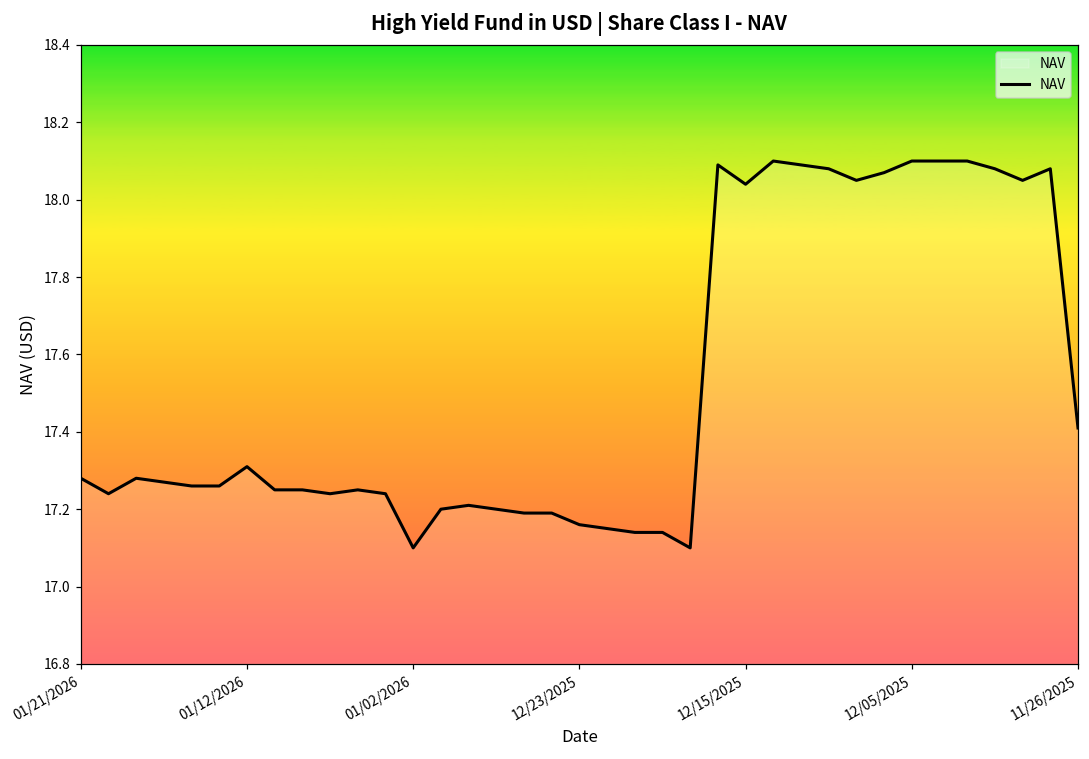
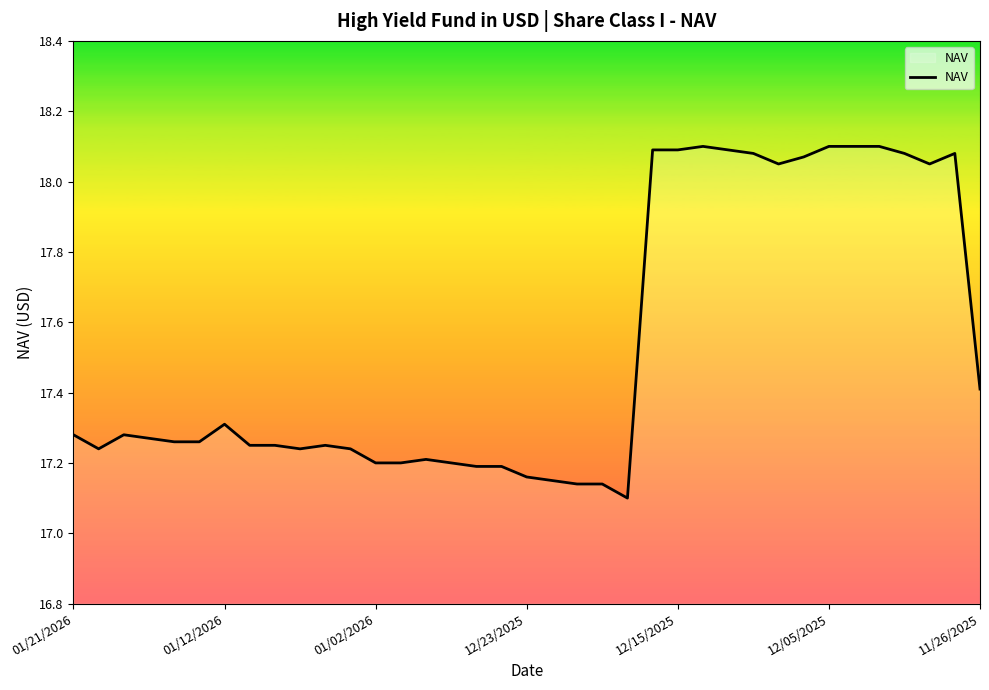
01/02/2026: 17.1 -> 17.2
12/15/2025: 18.04 -> 18.09
